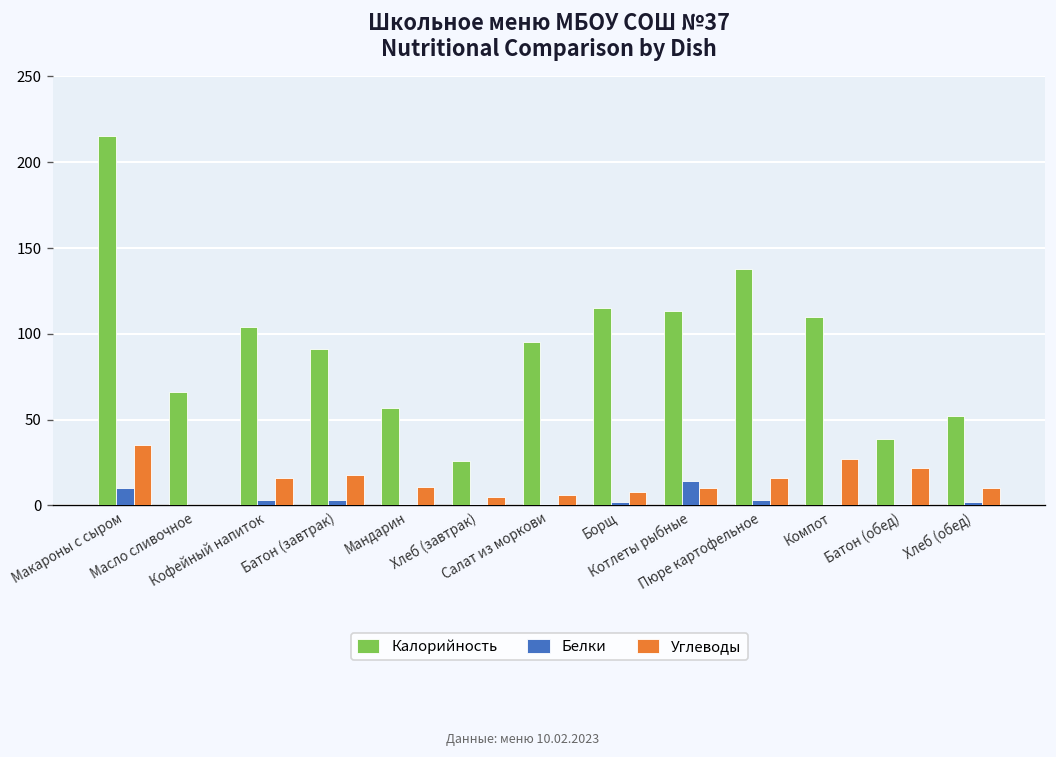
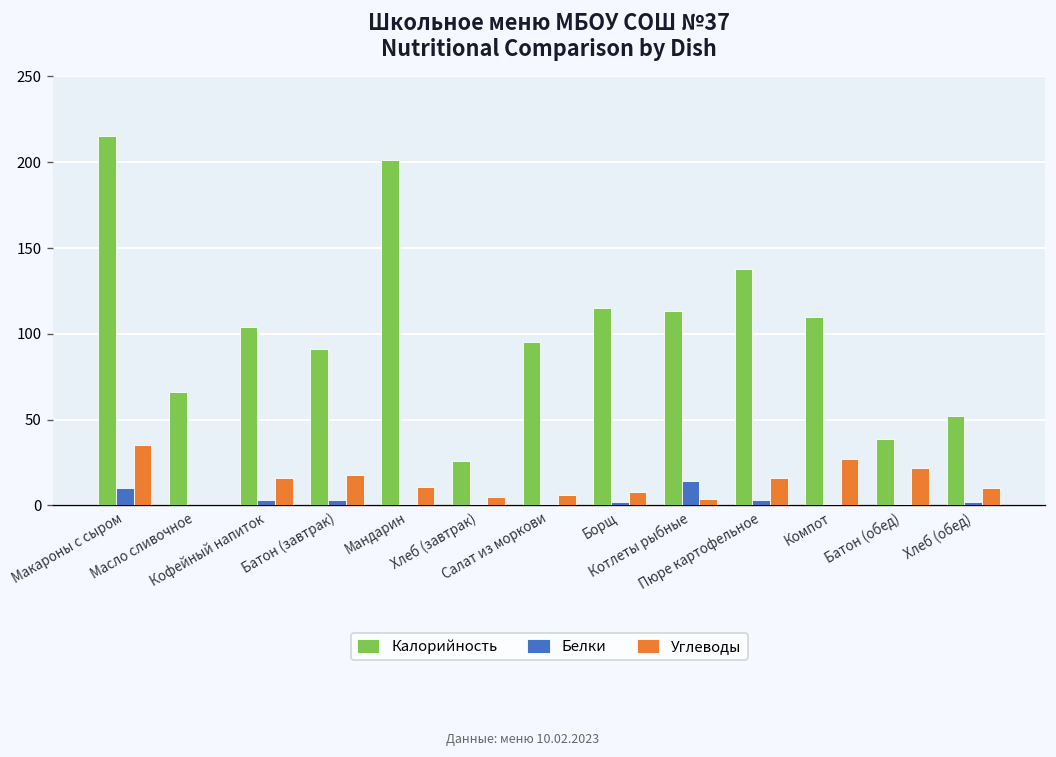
Калорийность, Мандарин: 57 -> 201
Углеводы, Котлеты рыбные: 10 -> 4
